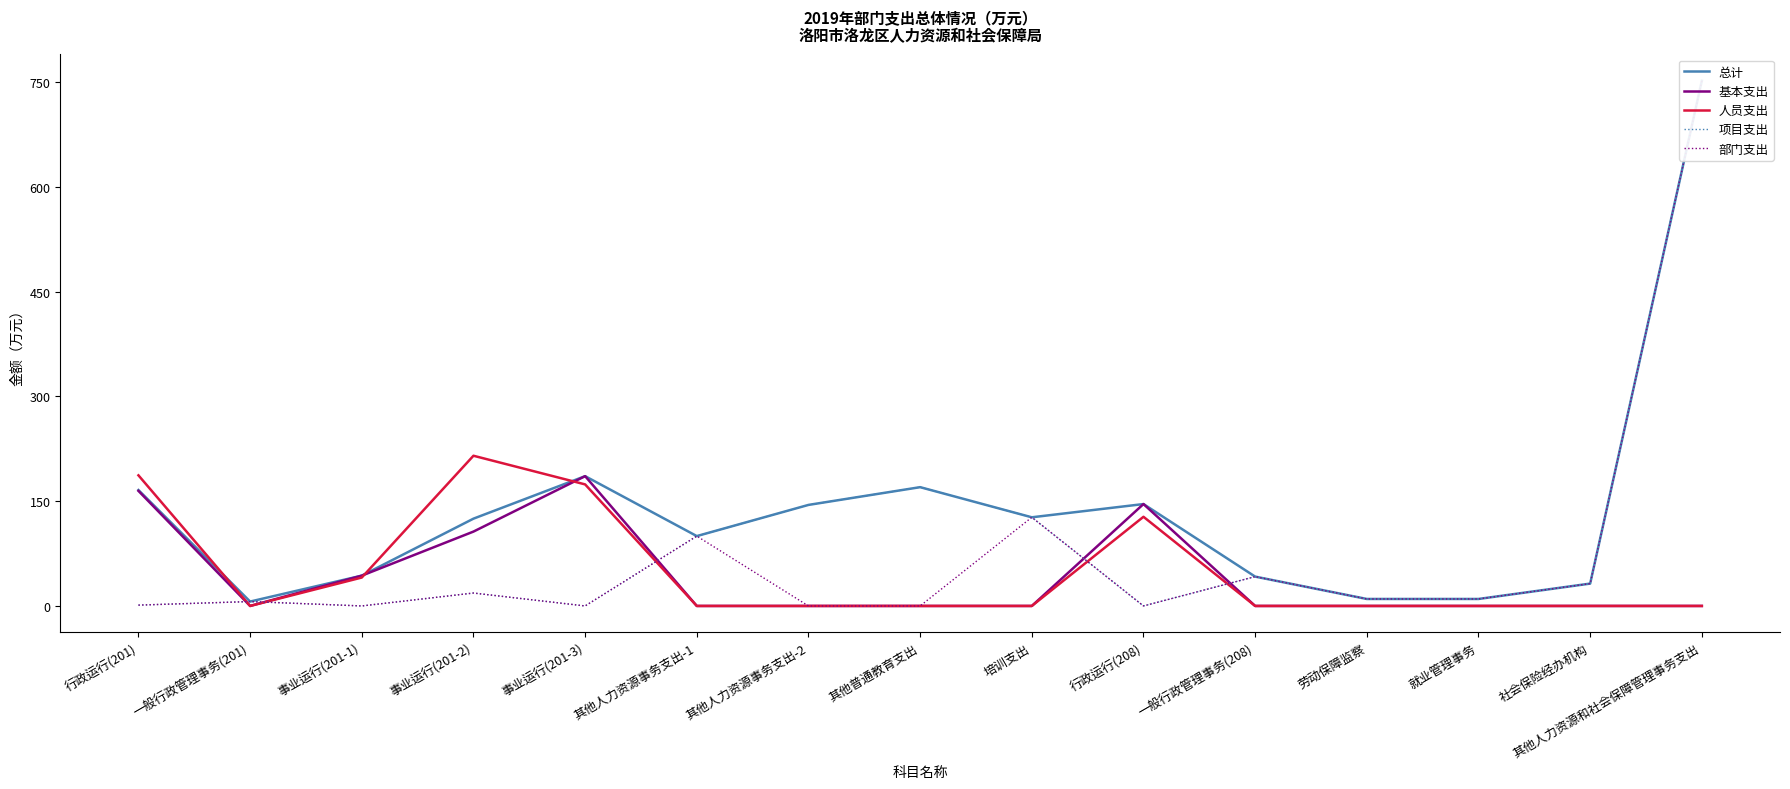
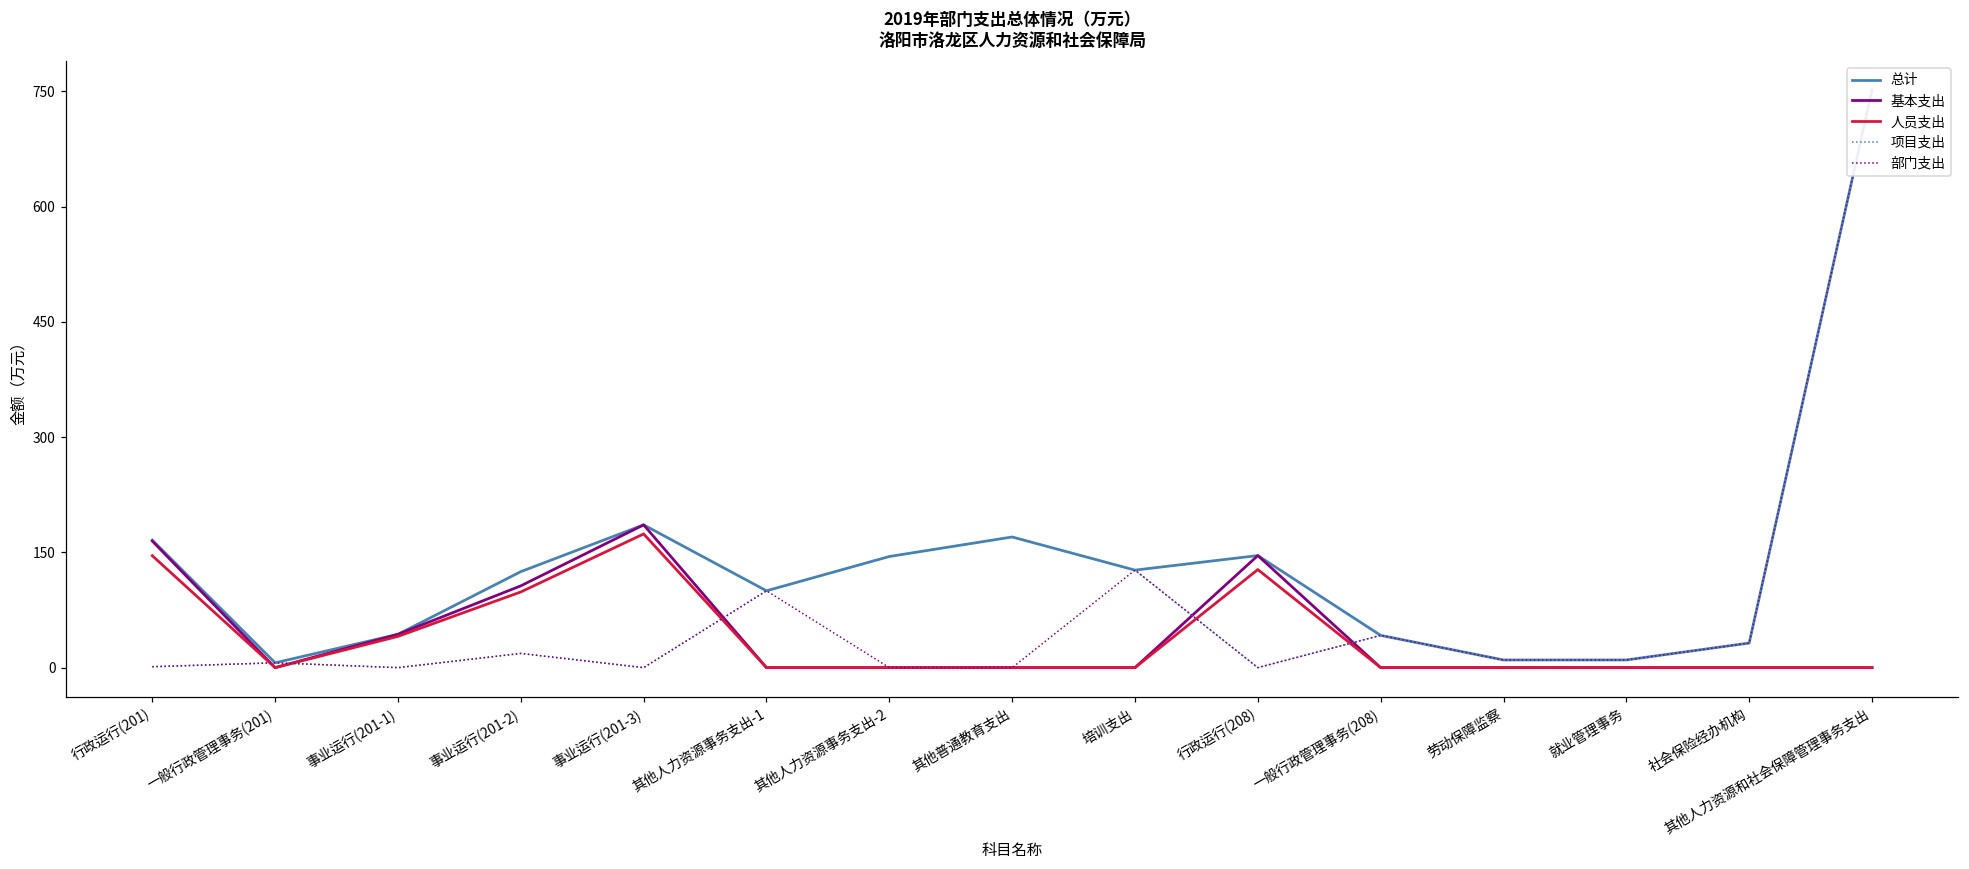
人员支出, 行政运行(201): 190 -> 150
人员支出, 事业运行(201-2): 220 -> 100
